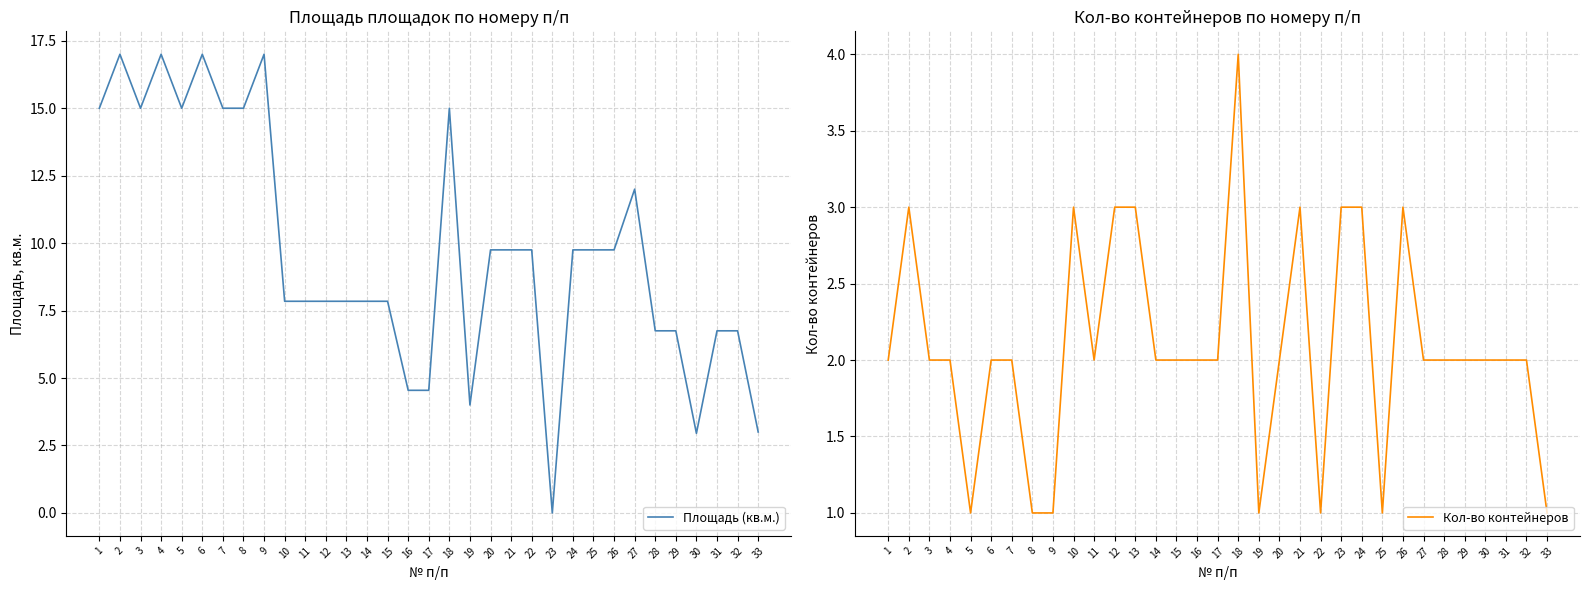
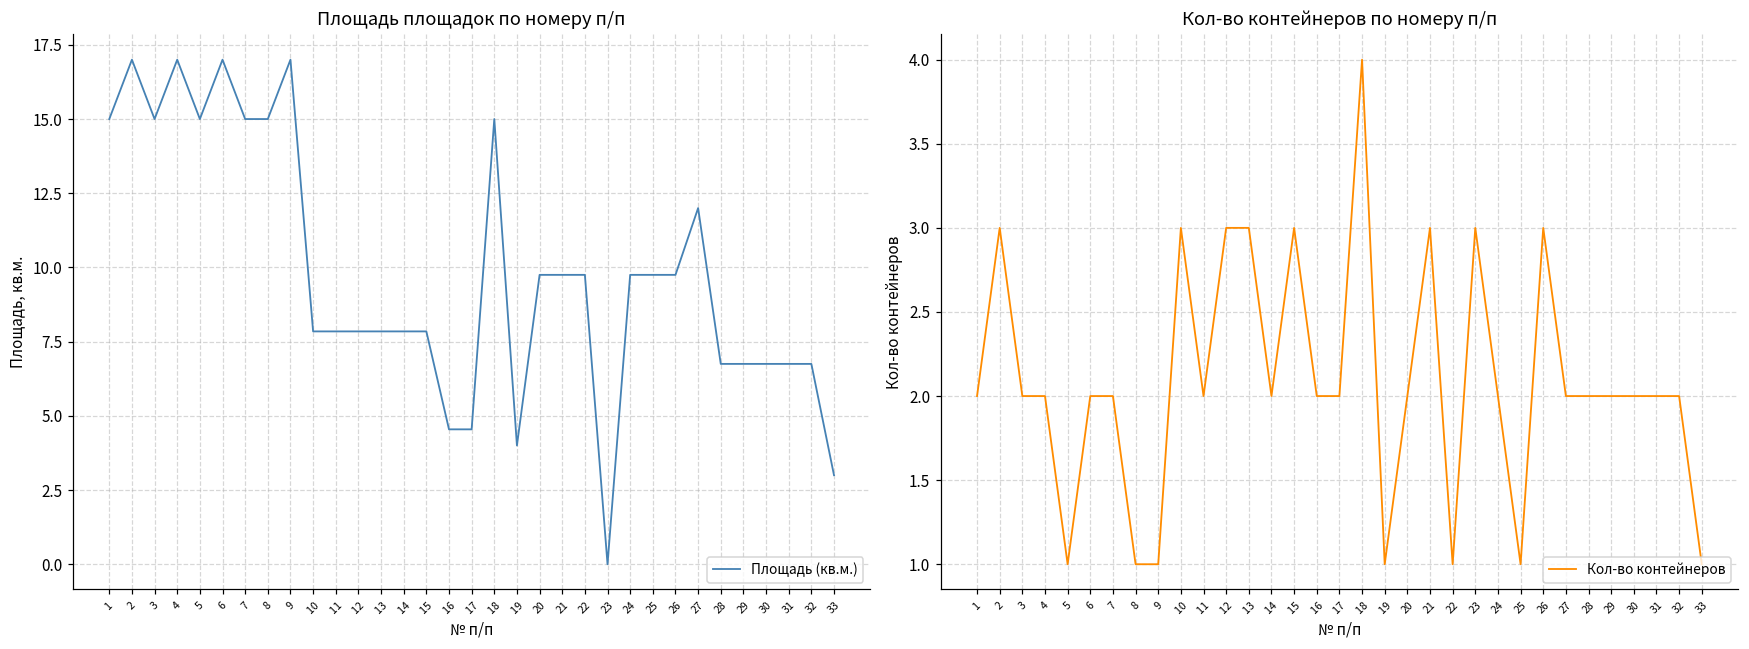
Площадь площадок по номеру п/п, 30: 3.0 -> 6.8
Кол-во контейнеров по номеру п/п, 15: 2 -> 3
Кол-во контейнеров по номеру п/п, 24: 3 -> 2
